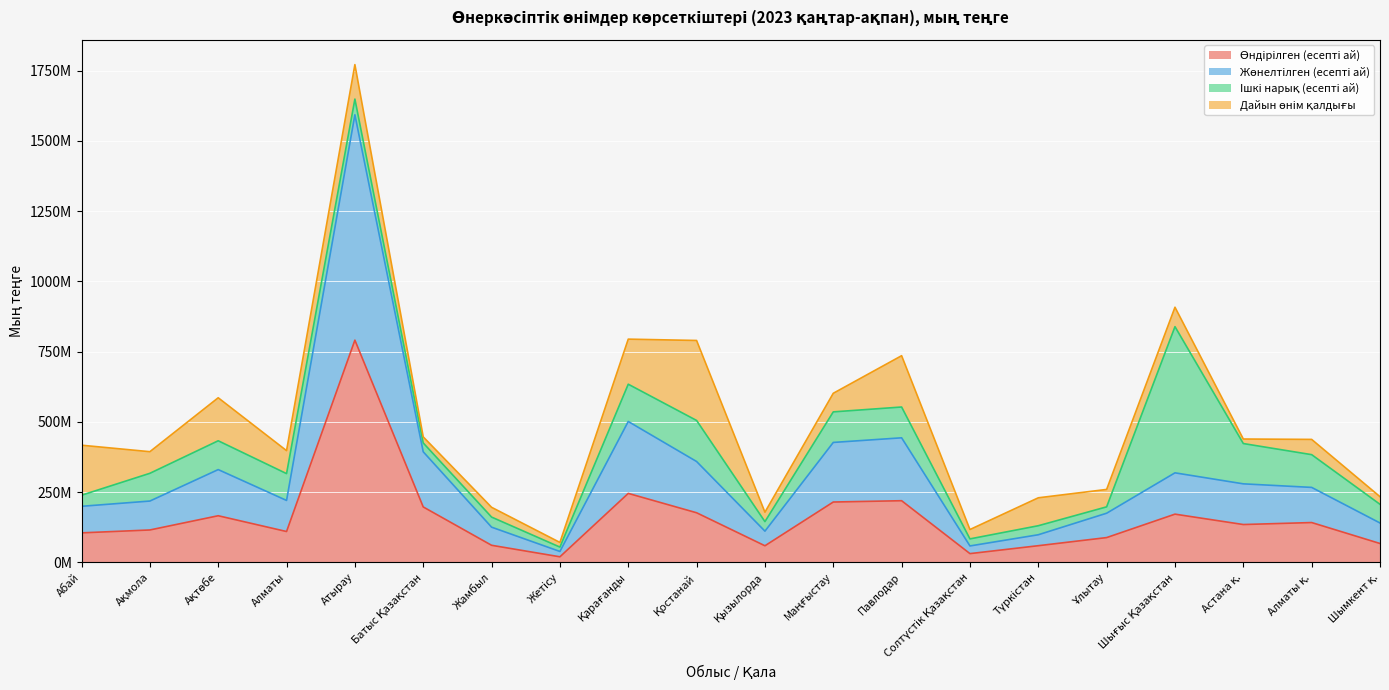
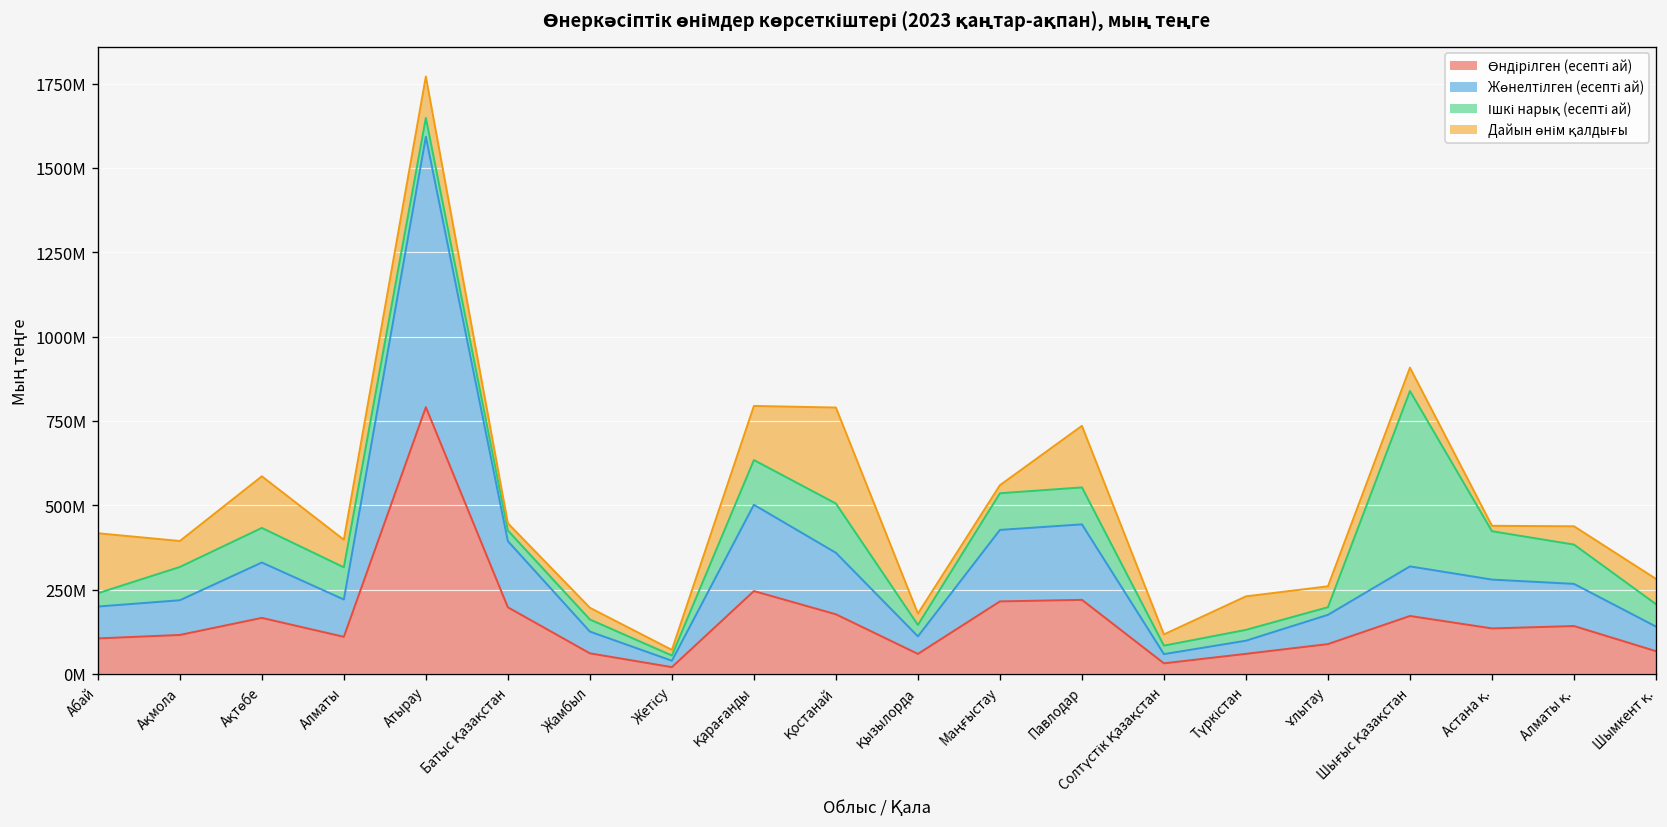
Дайын өнім қалдығы, Маңғыстау: 70000000 -> 20000000
Дайын өнім қалдығы, Шымкент қ.: 30000000 -> 70000000
